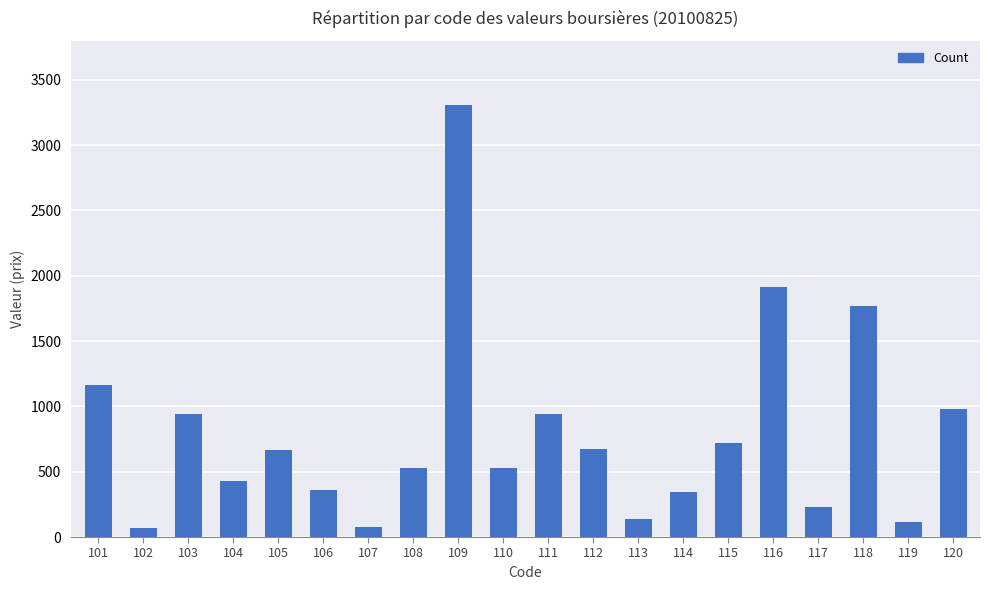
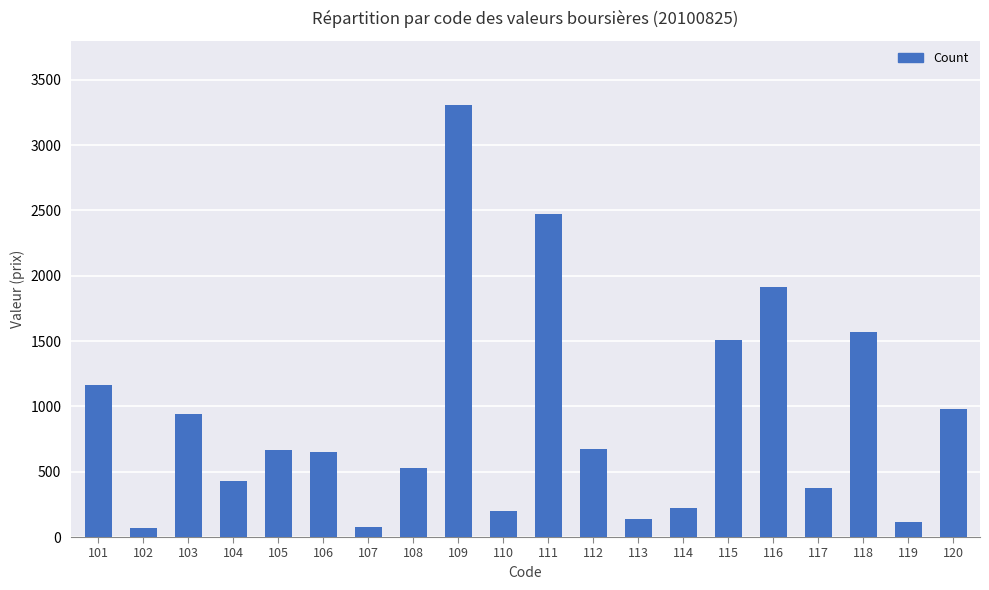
106: 360 -> 650
110: 530 -> 200
111: 950 -> 2470
114: 350 -> 220
115: 720 -> 1510
117: 230 -> 380
118: 1770 -> 1570
